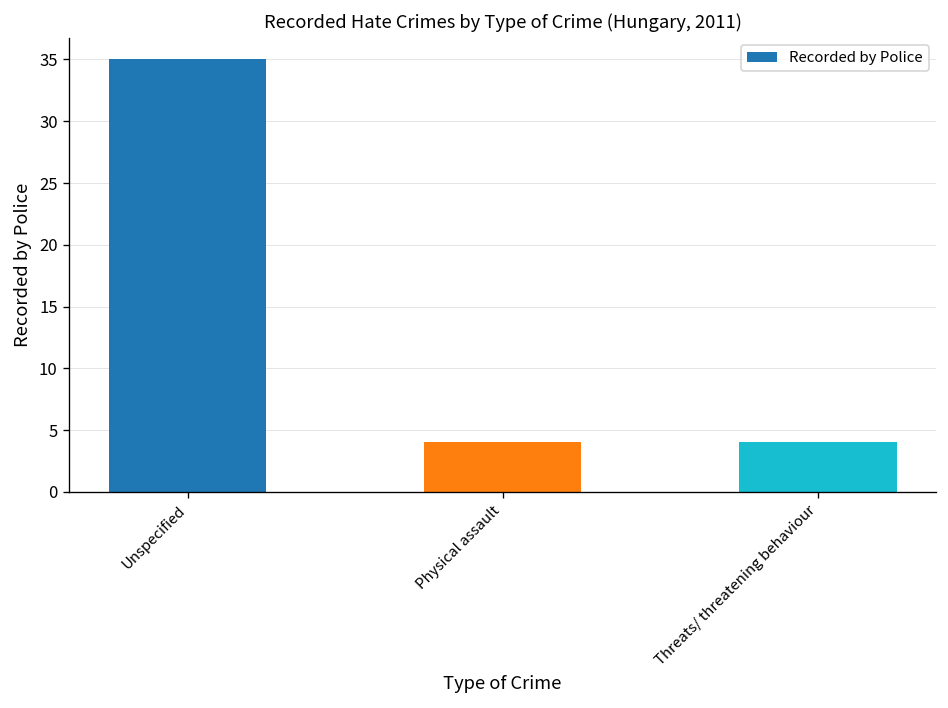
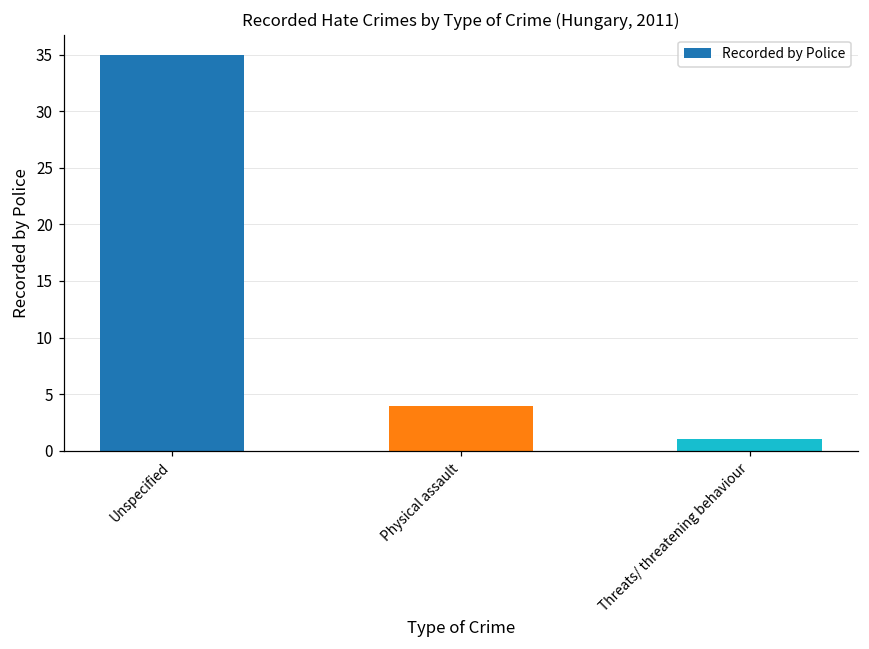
Threats/ threatening behaviour: 4 -> 1
